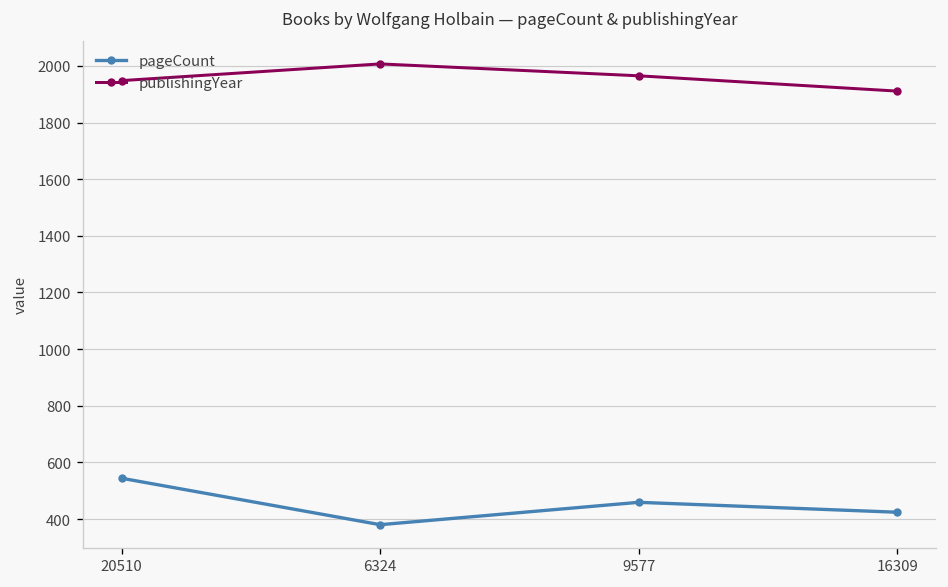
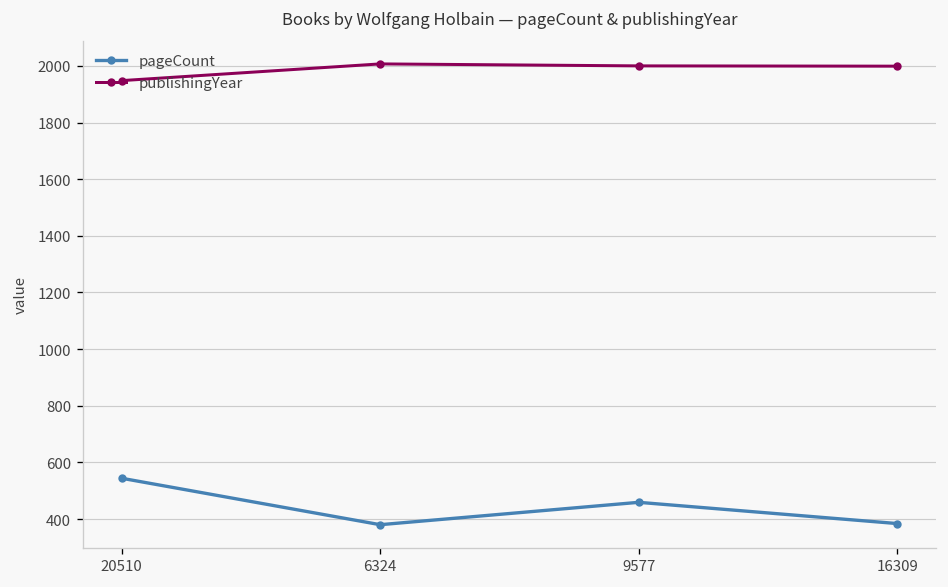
publishingYear, 9577: 1970 -> 2000
pageCount, 16309: 420 -> 380
publishingYear, 16309: 1910 -> 2000
